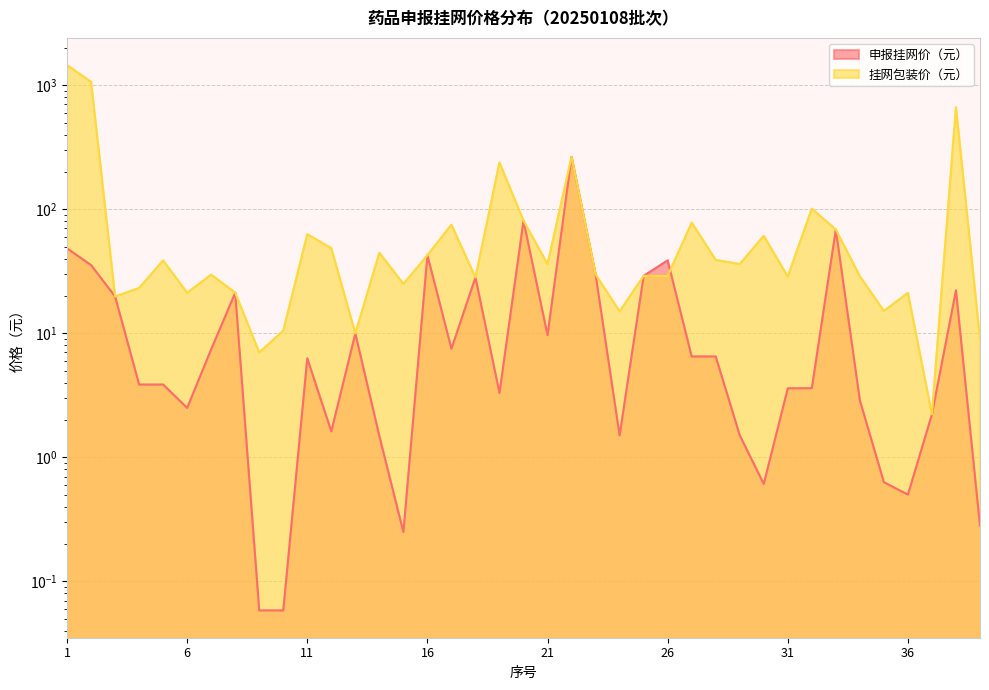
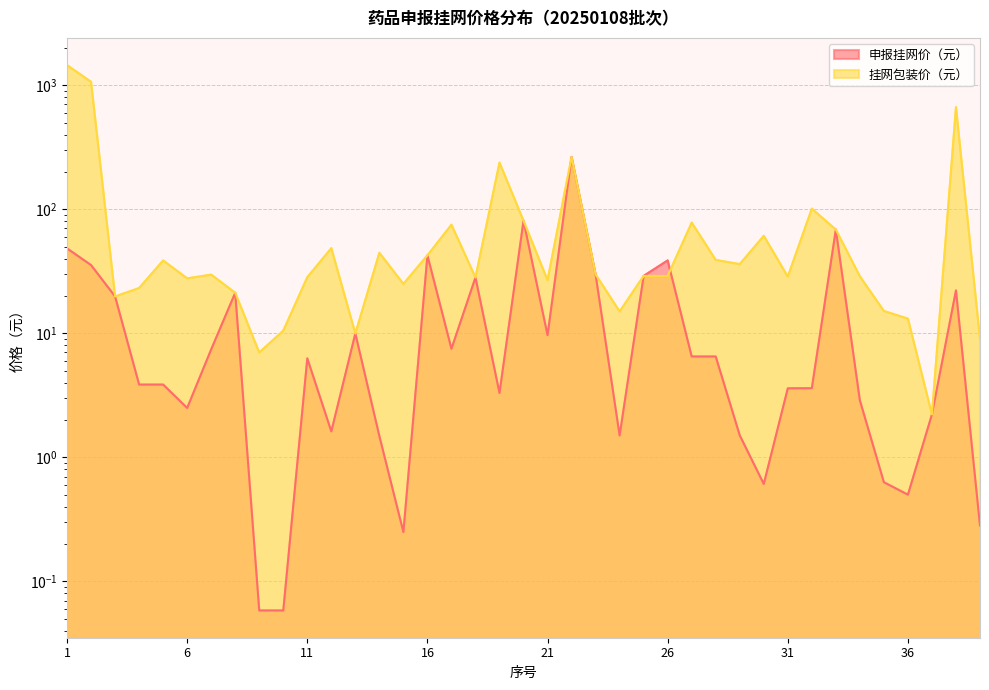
挂网包装价（元）, 6: 21 -> 28
挂网包装价（元）, 11: 60 -> 28
挂网包装价（元）, 21: 36 -> 27
挂网包装价（元）, 36: 21 -> 13
